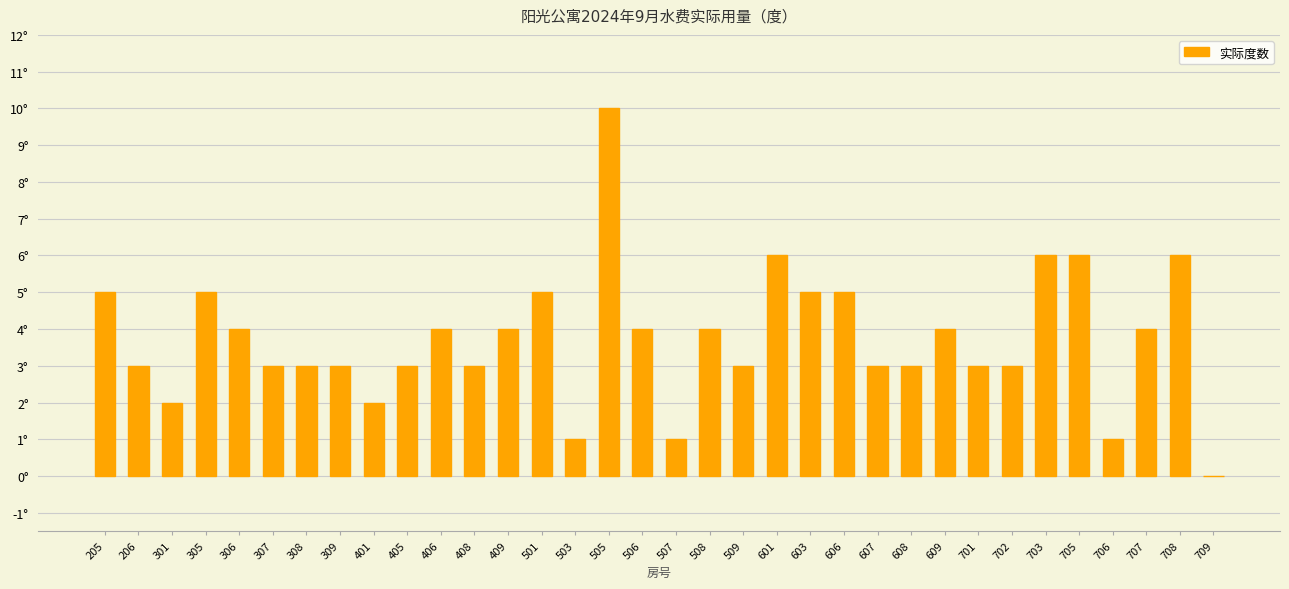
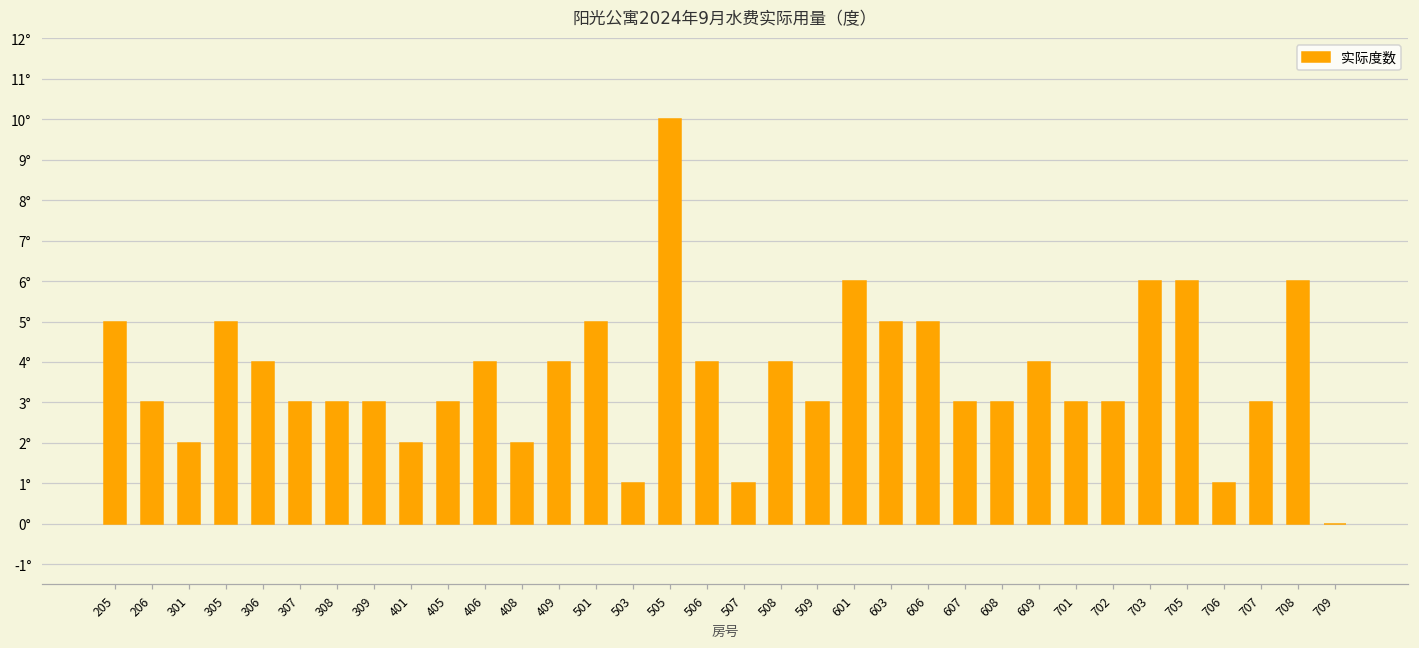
408: 3° -> 2°
707: 4° -> 3°
